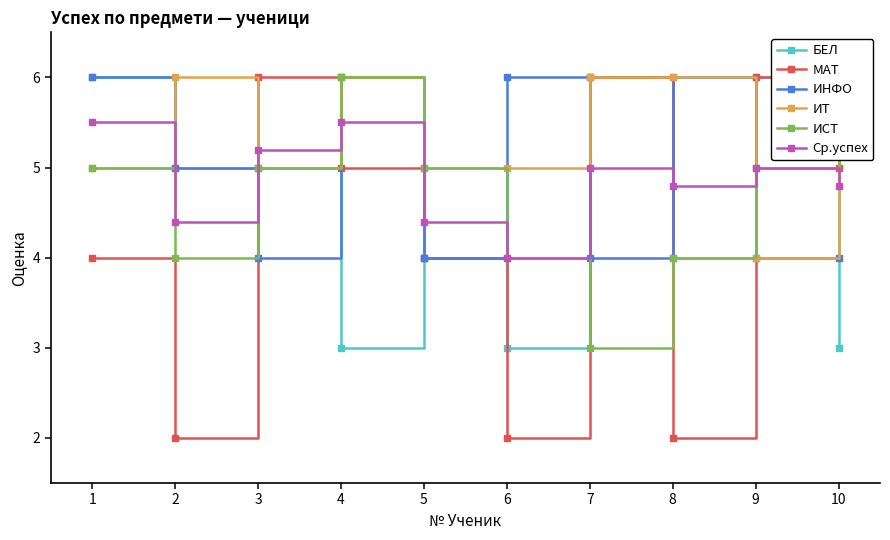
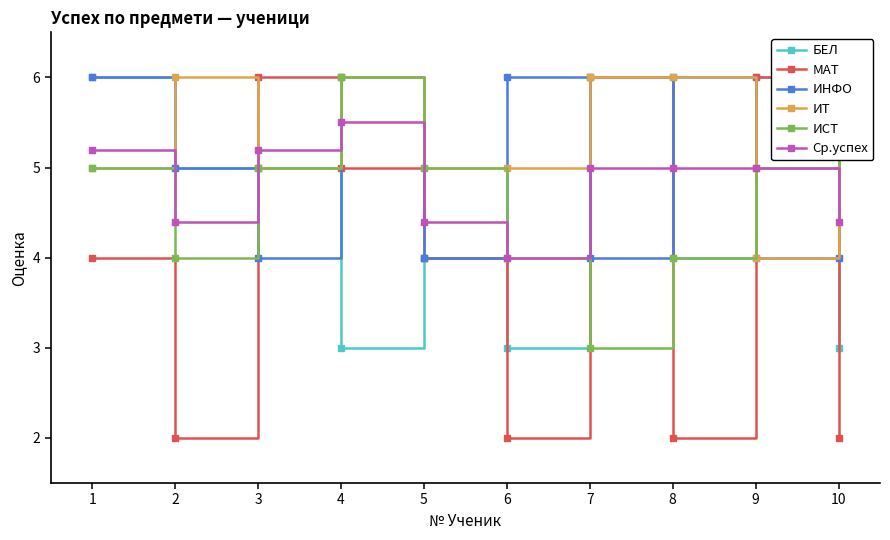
Ср.успех, 1: 5.5 -> 5.2
Ср.успех, 8: 4.8 -> 5.0
МАТ, 10: 5 -> 2
Ср.успех, 10: 4.8 -> 4.4
